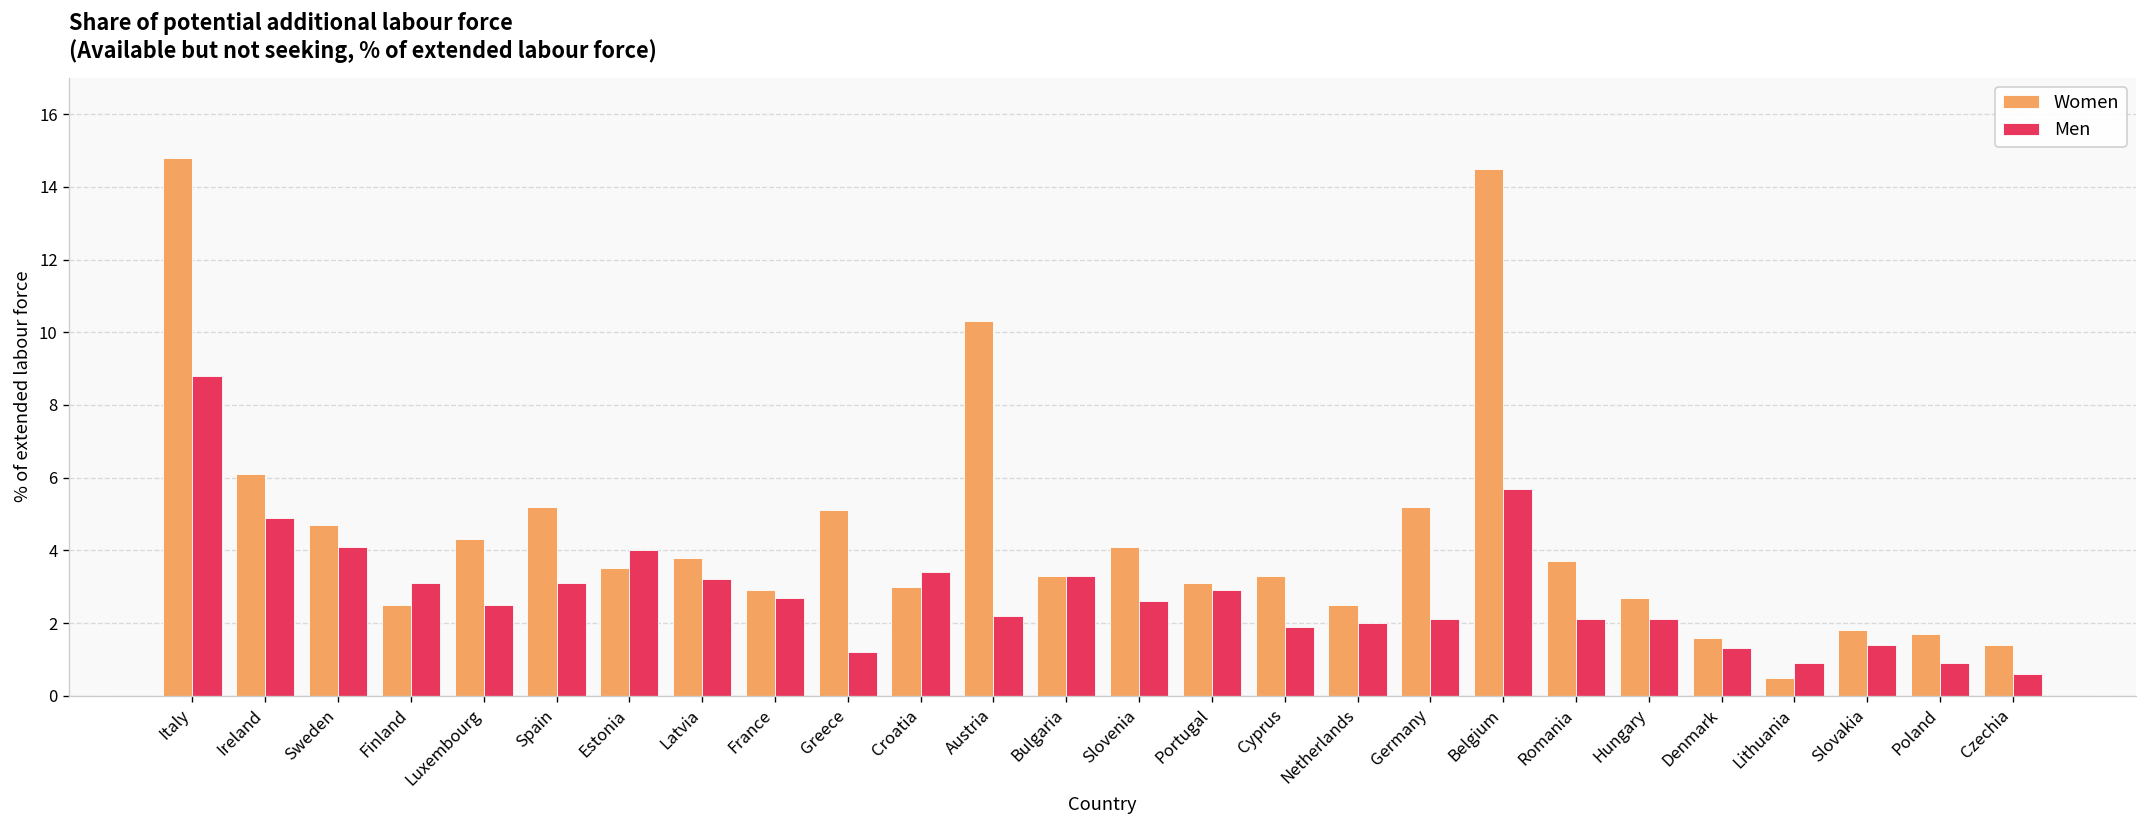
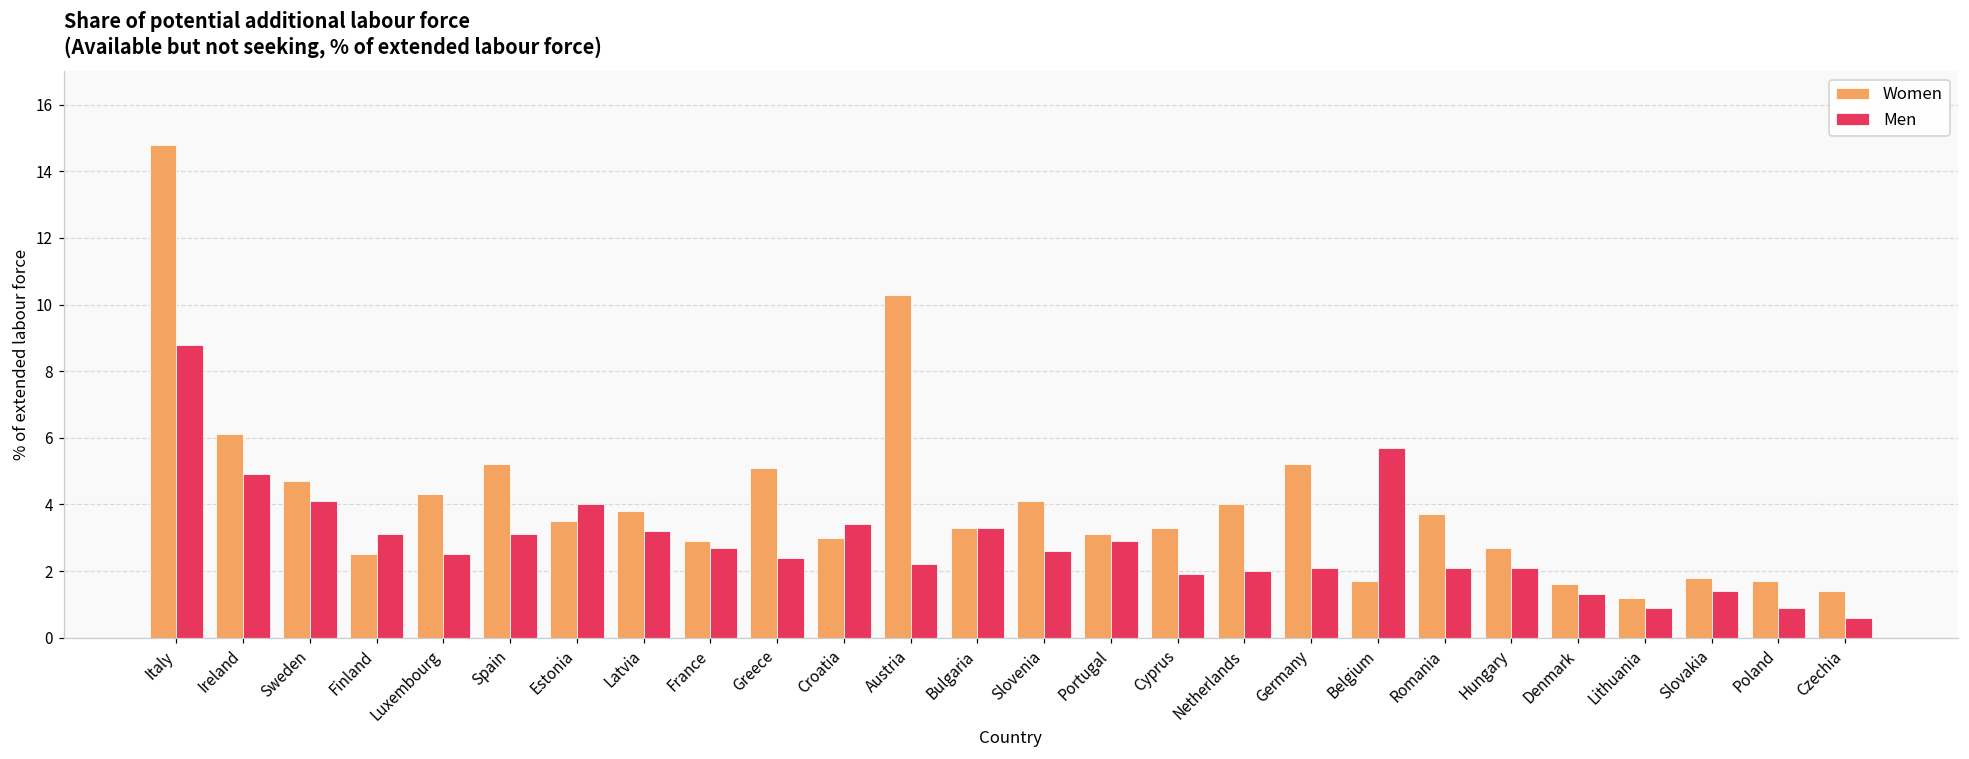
Men, Greece: 1.2 -> 2.4
Women, Netherlands: 2.5 -> 4.0
Women, Belgium: 14.5 -> 1.7
Women, Lithuania: 0.5 -> 1.2
